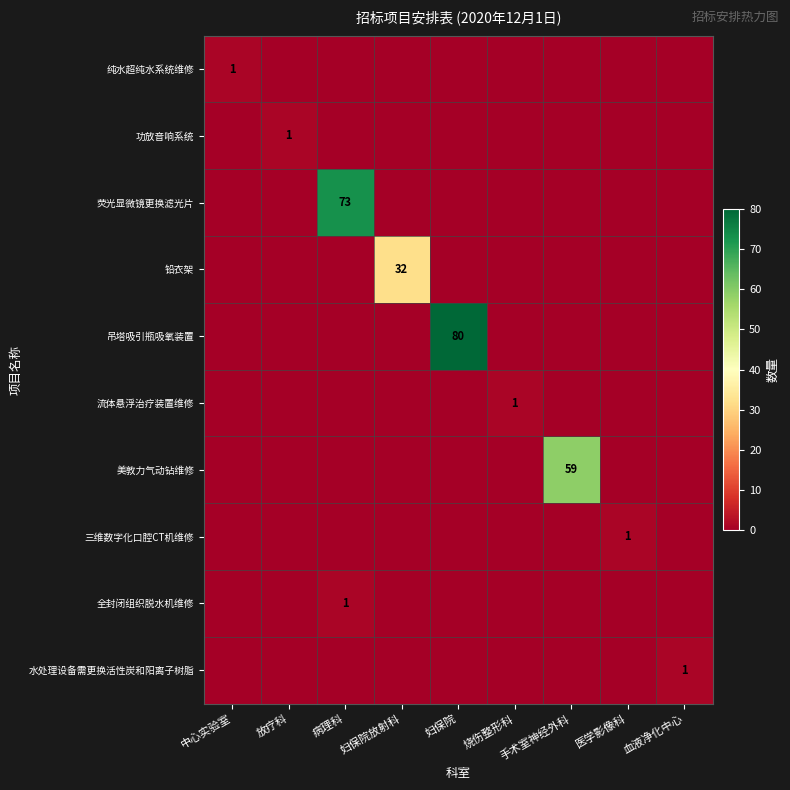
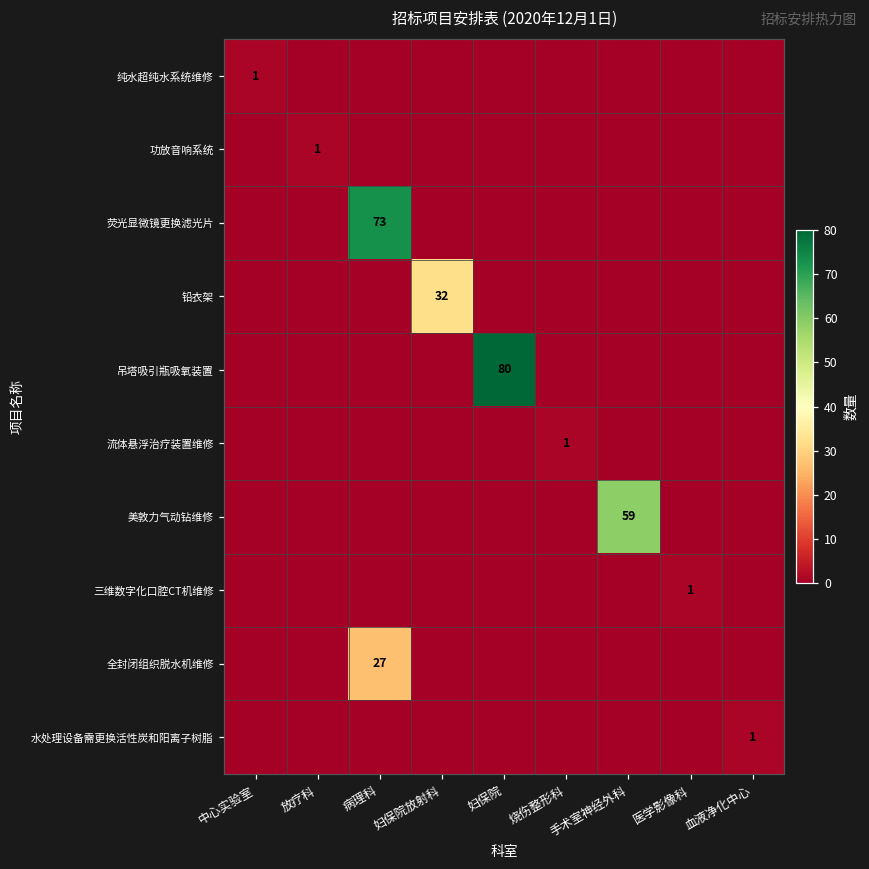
全封闭组织脱水机维修, 病理科: 1 -> 27
